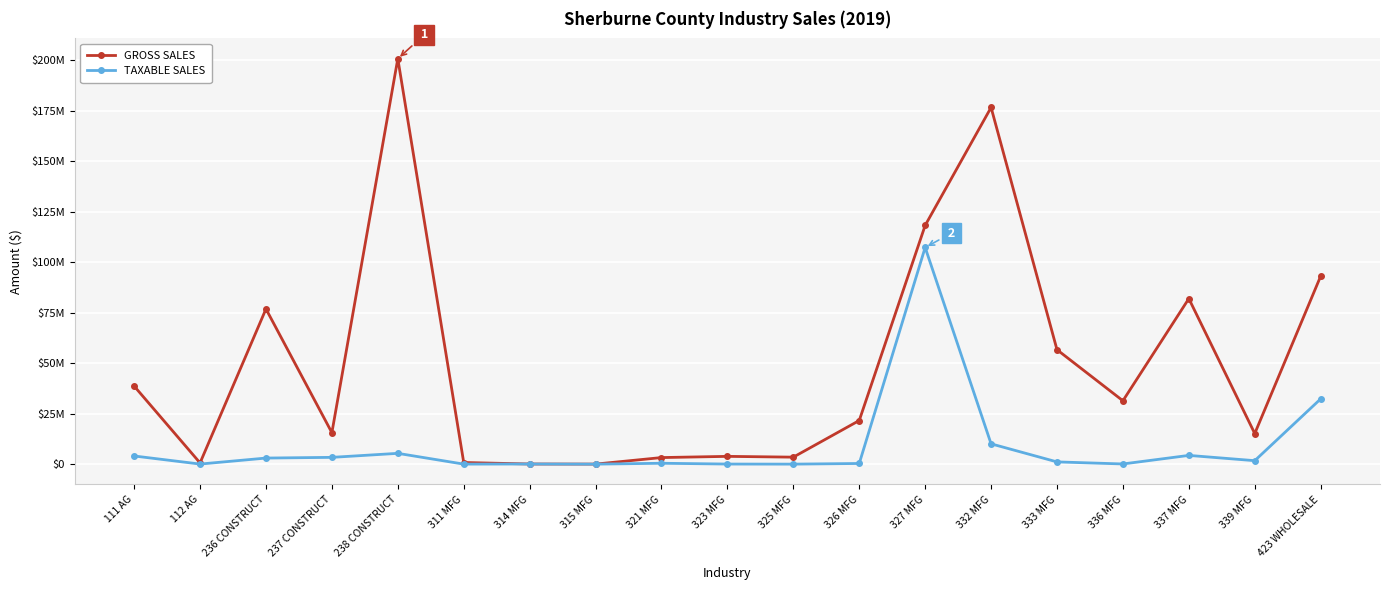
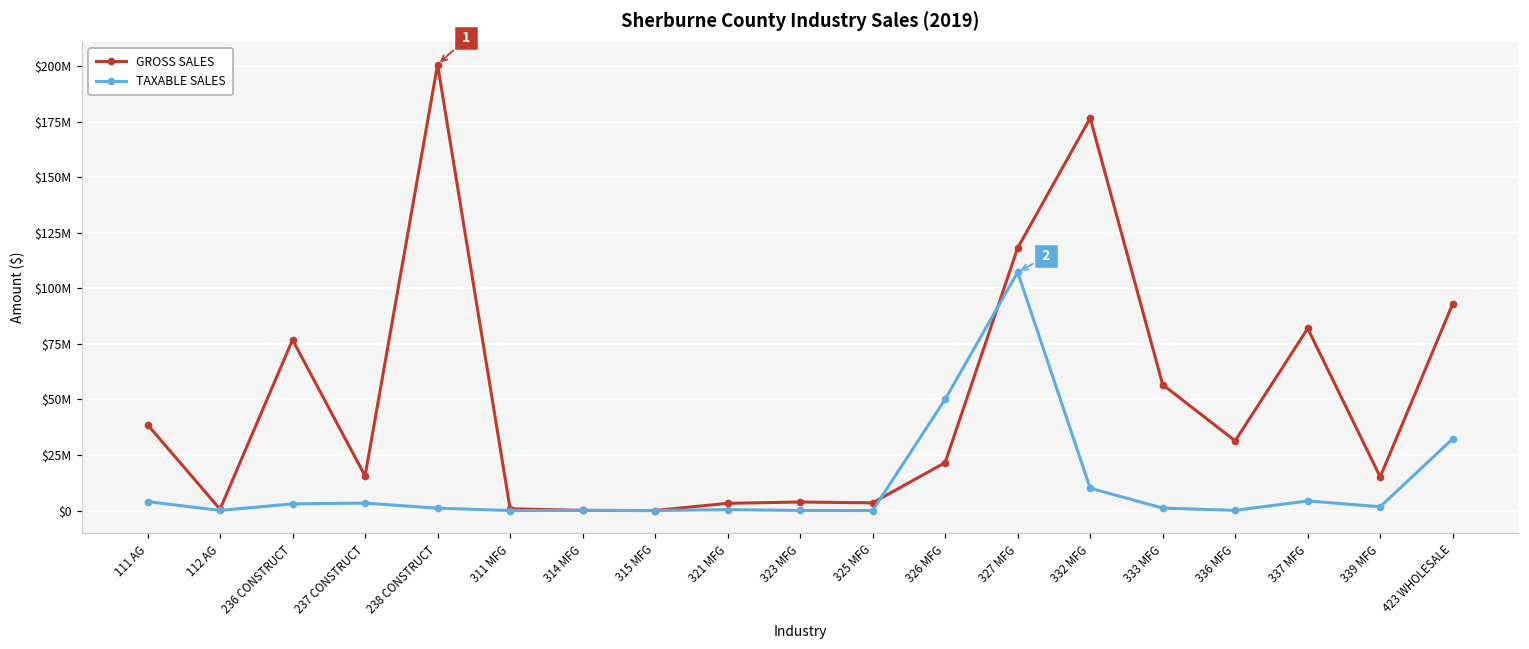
TAXABLE SALES, 238 CONSTRUCT: $5000000 -> $1000000
TAXABLE SALES, 326 MFG: $0 -> $50000000
